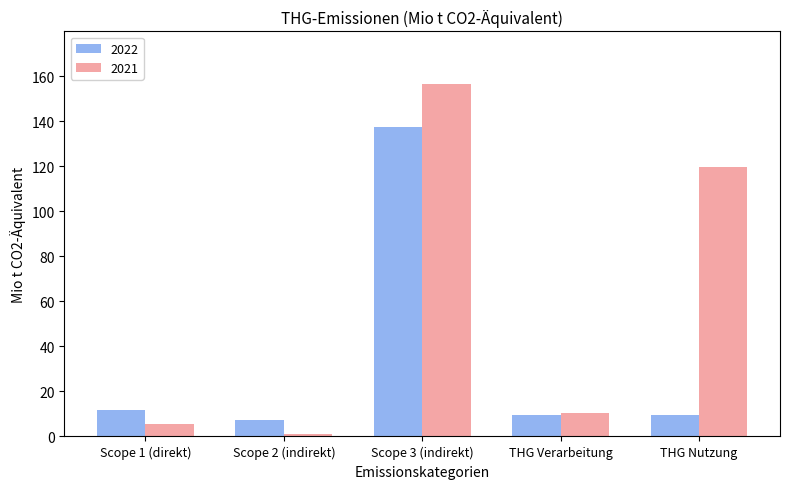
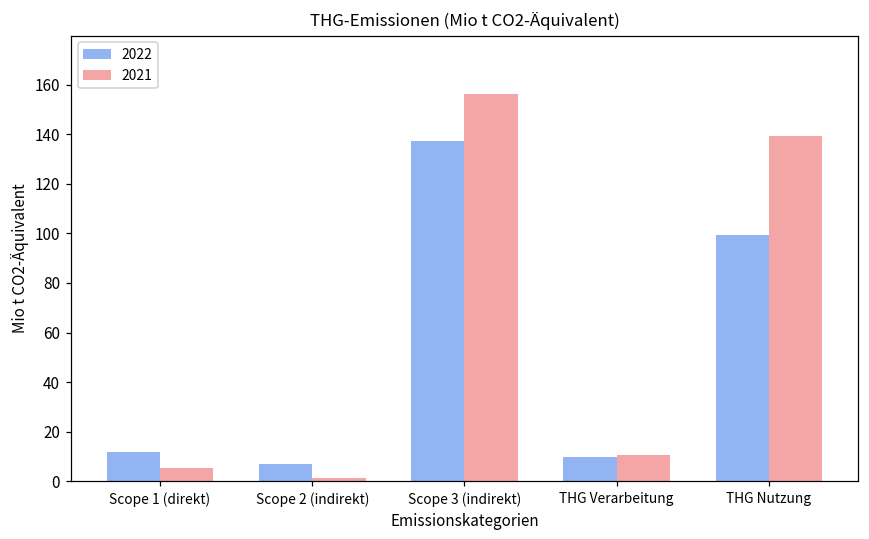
2022, THG Nutzung: 10 -> 99
2021, THG Nutzung: 120 -> 140
